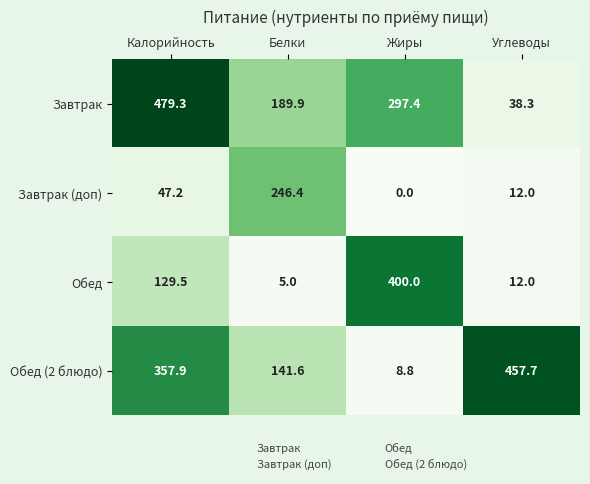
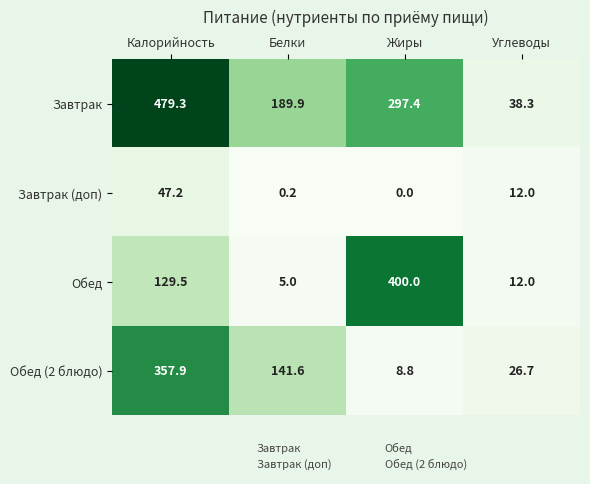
Завтрак (доп), Белки: 246.4 -> 0.2
Обед (2 блюдо), Углеводы: 457.7 -> 26.7
